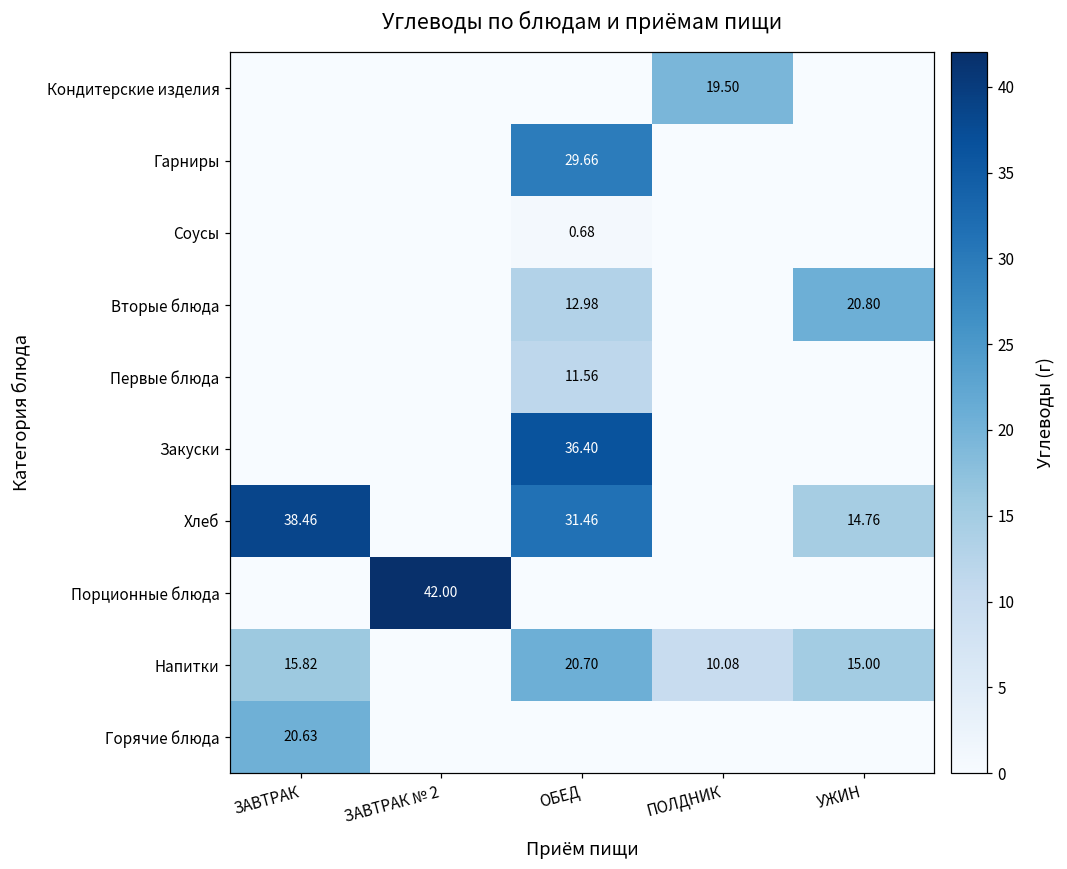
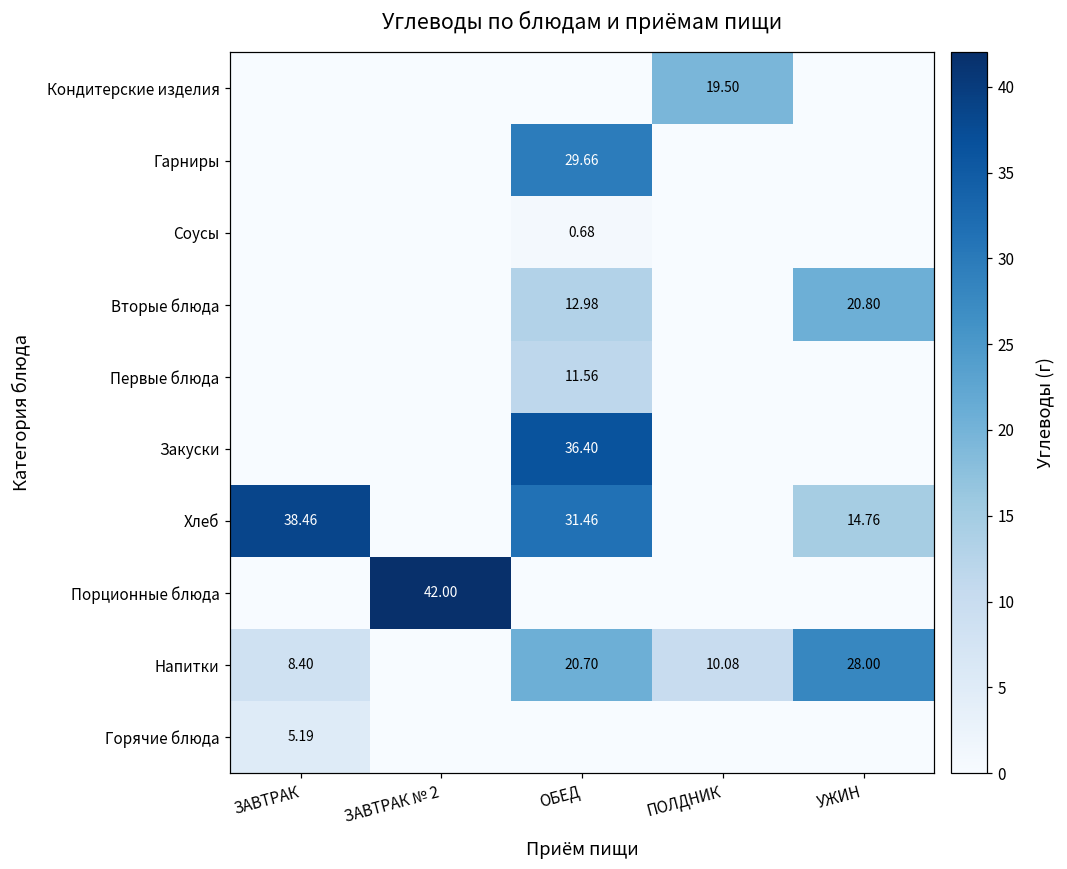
Напитки, ЗАВТРАК: 15.82 -> 8.40
Напитки, УЖИН: 15.00 -> 28.00
Горячие блюда, ЗАВТРАК: 20.63 -> 5.19
